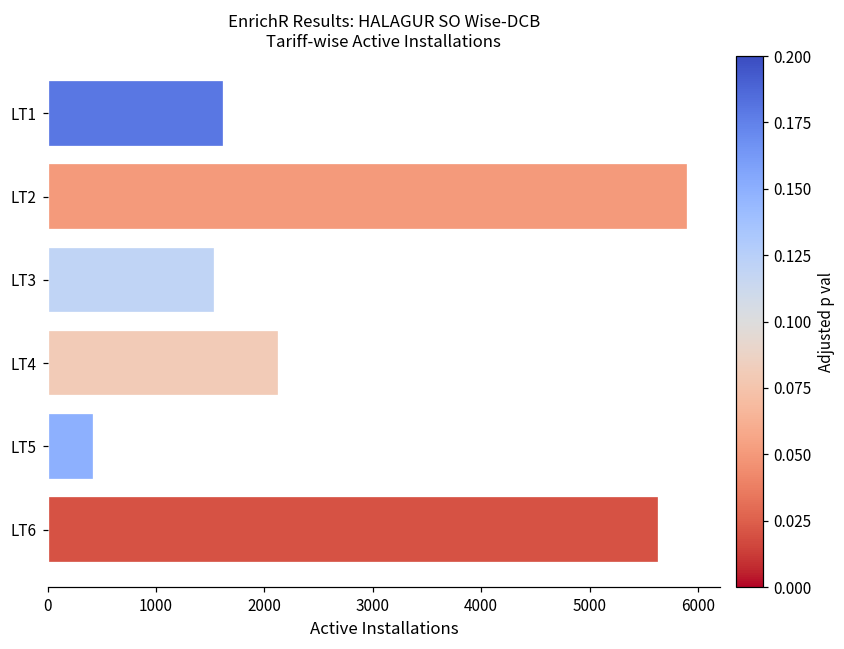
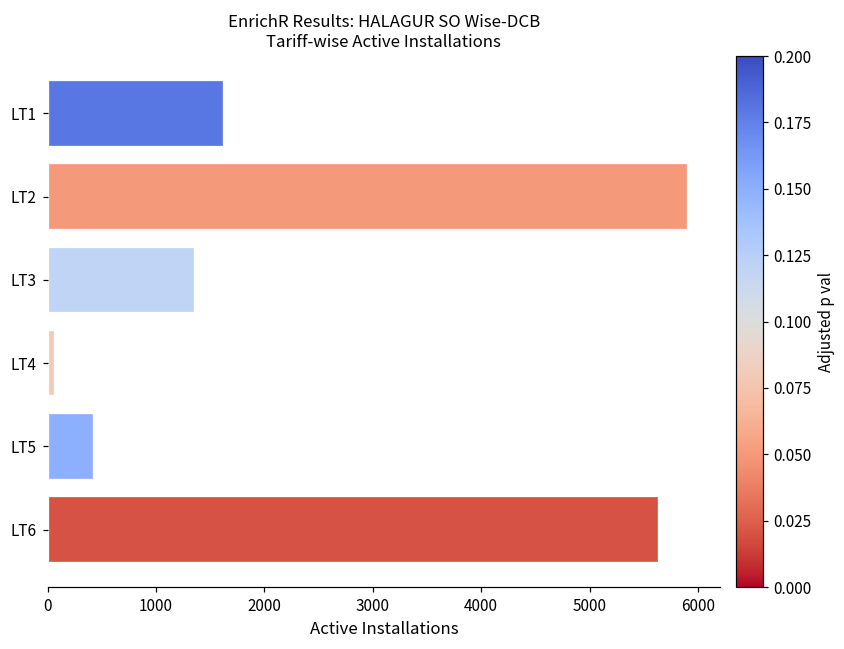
LT3: 1500 -> 1400
LT4: 2100 -> 100
